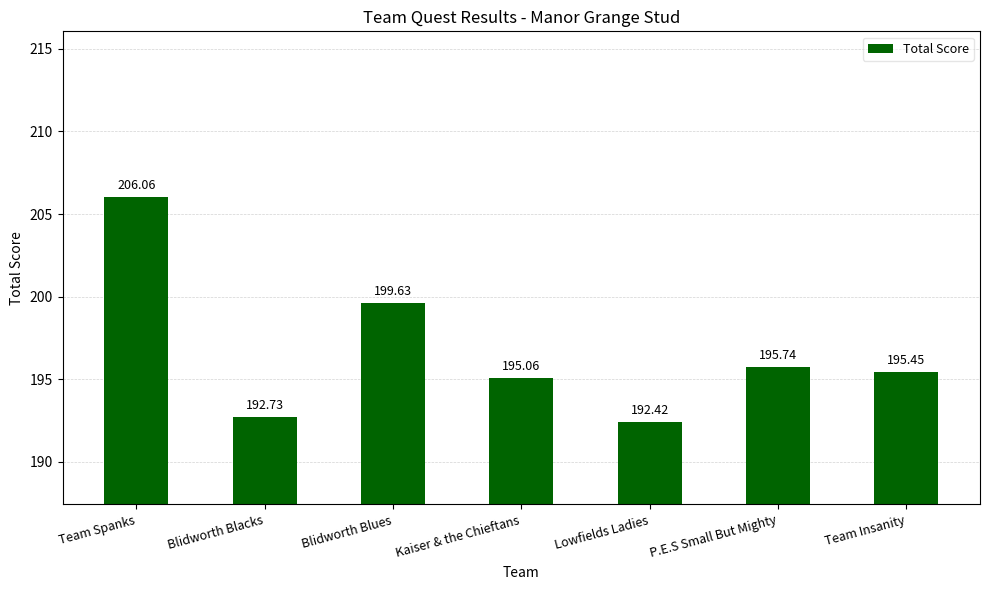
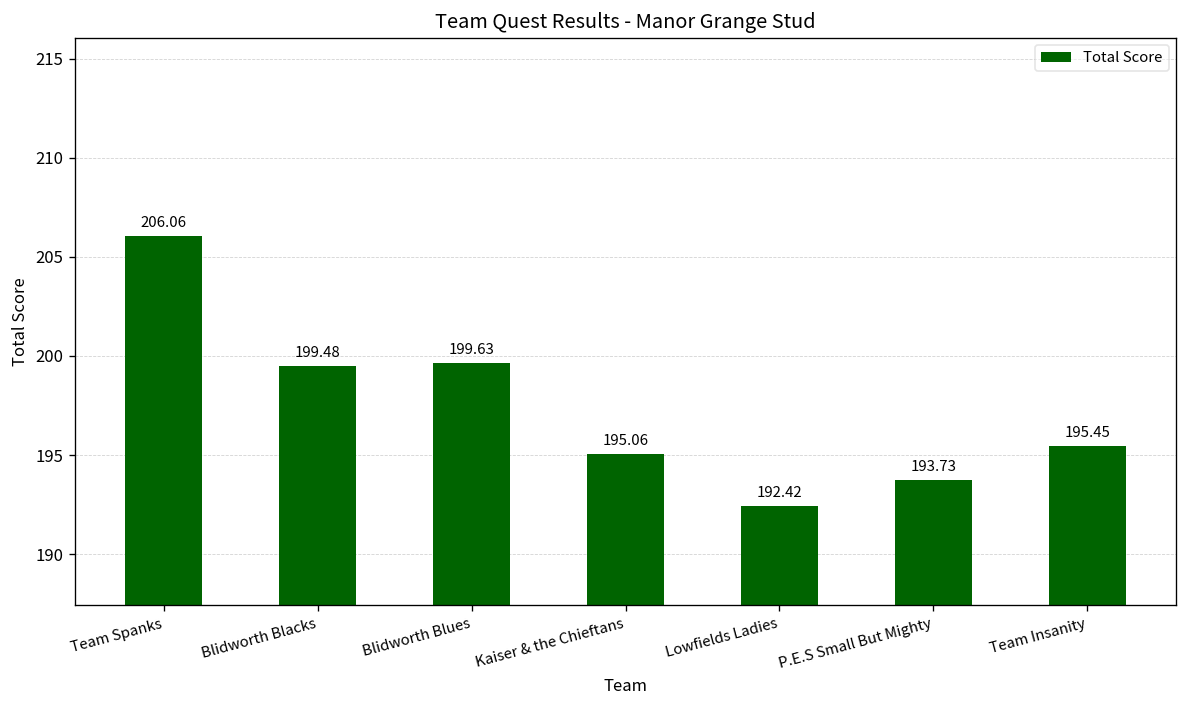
Blidworth Blacks: 192.73 -> 199.48
P.E.S Small But Mighty: 195.74 -> 193.73
